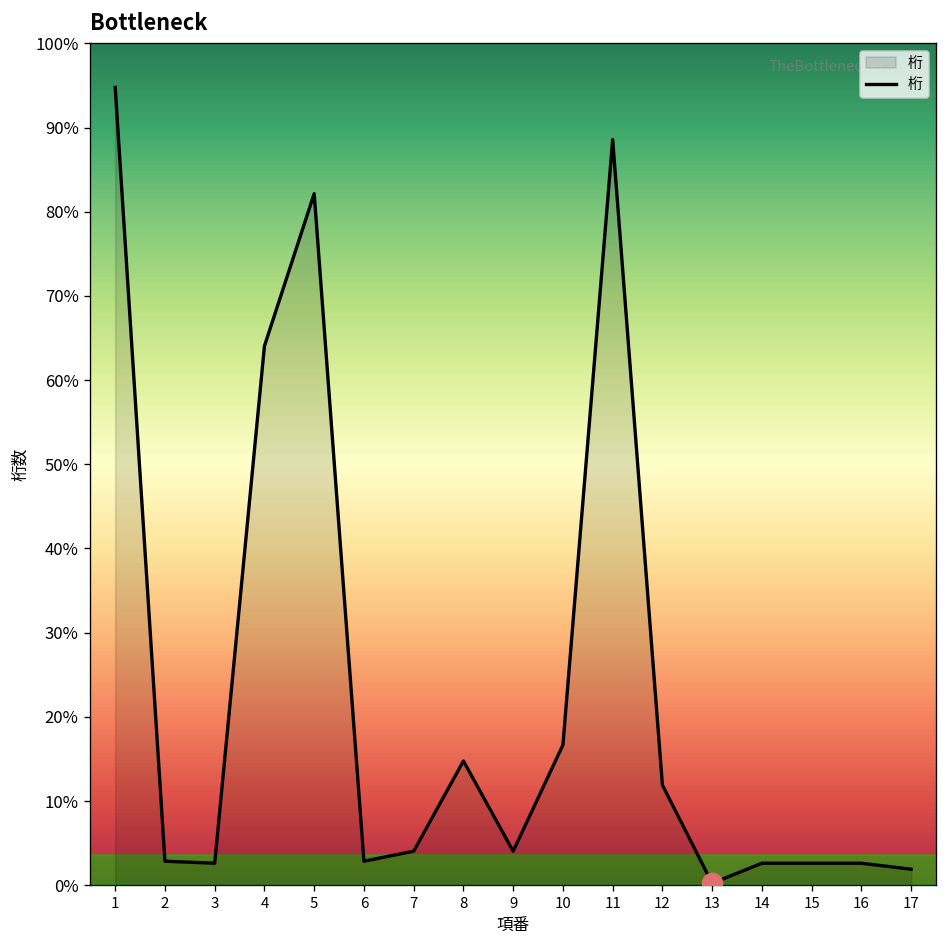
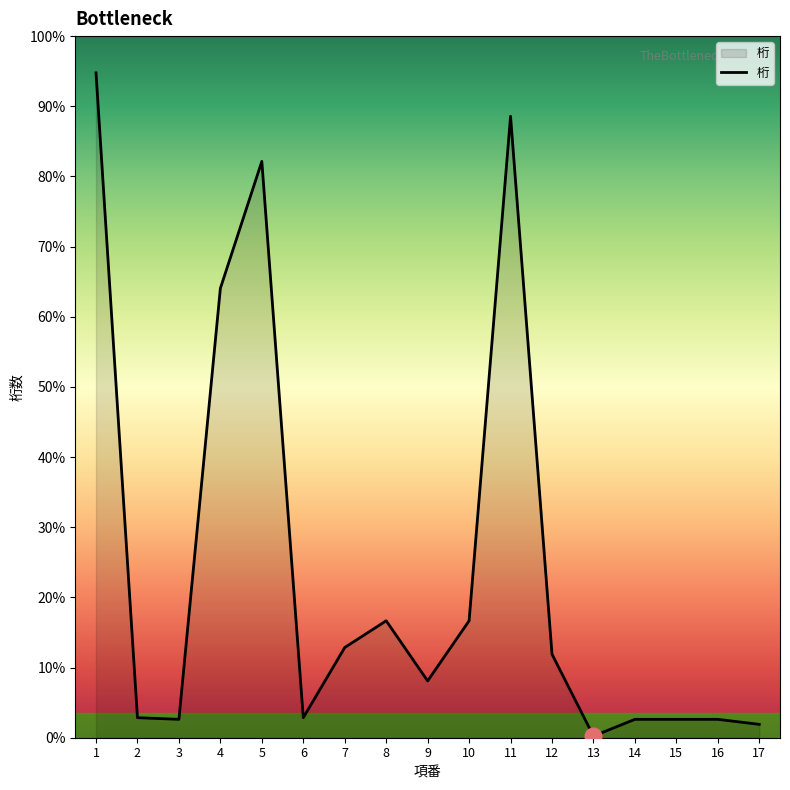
桁, 7: 4% -> 13%
桁, 8: 15% -> 17%
桁, 9: 4% -> 8%
